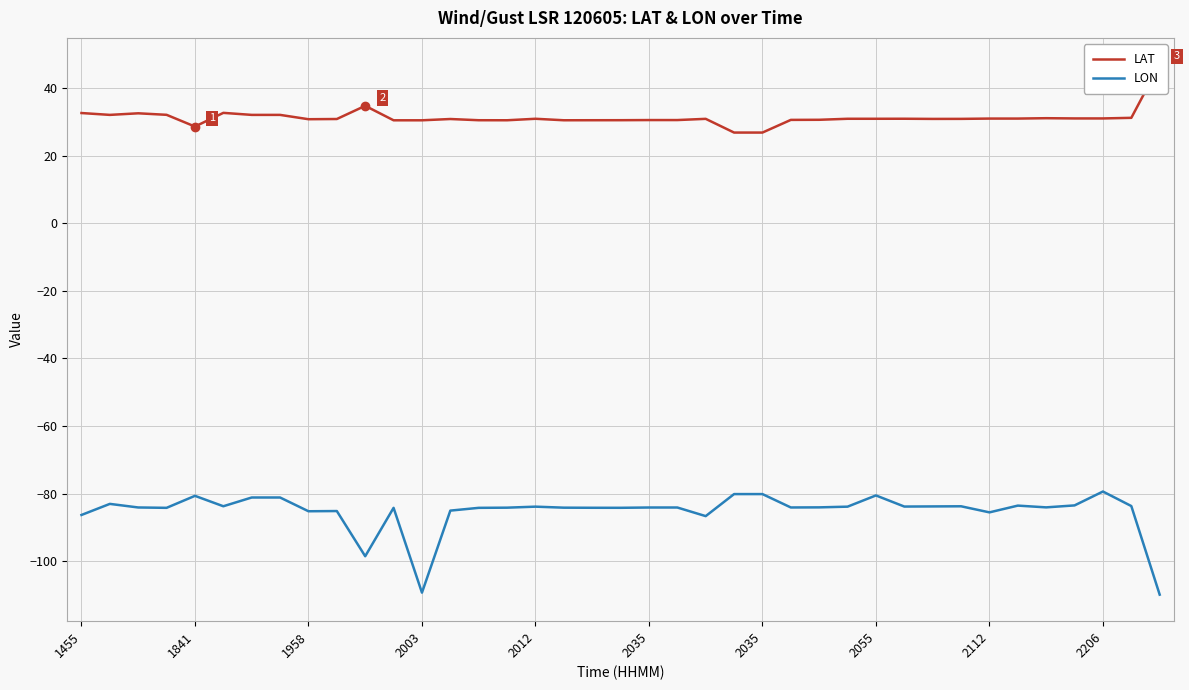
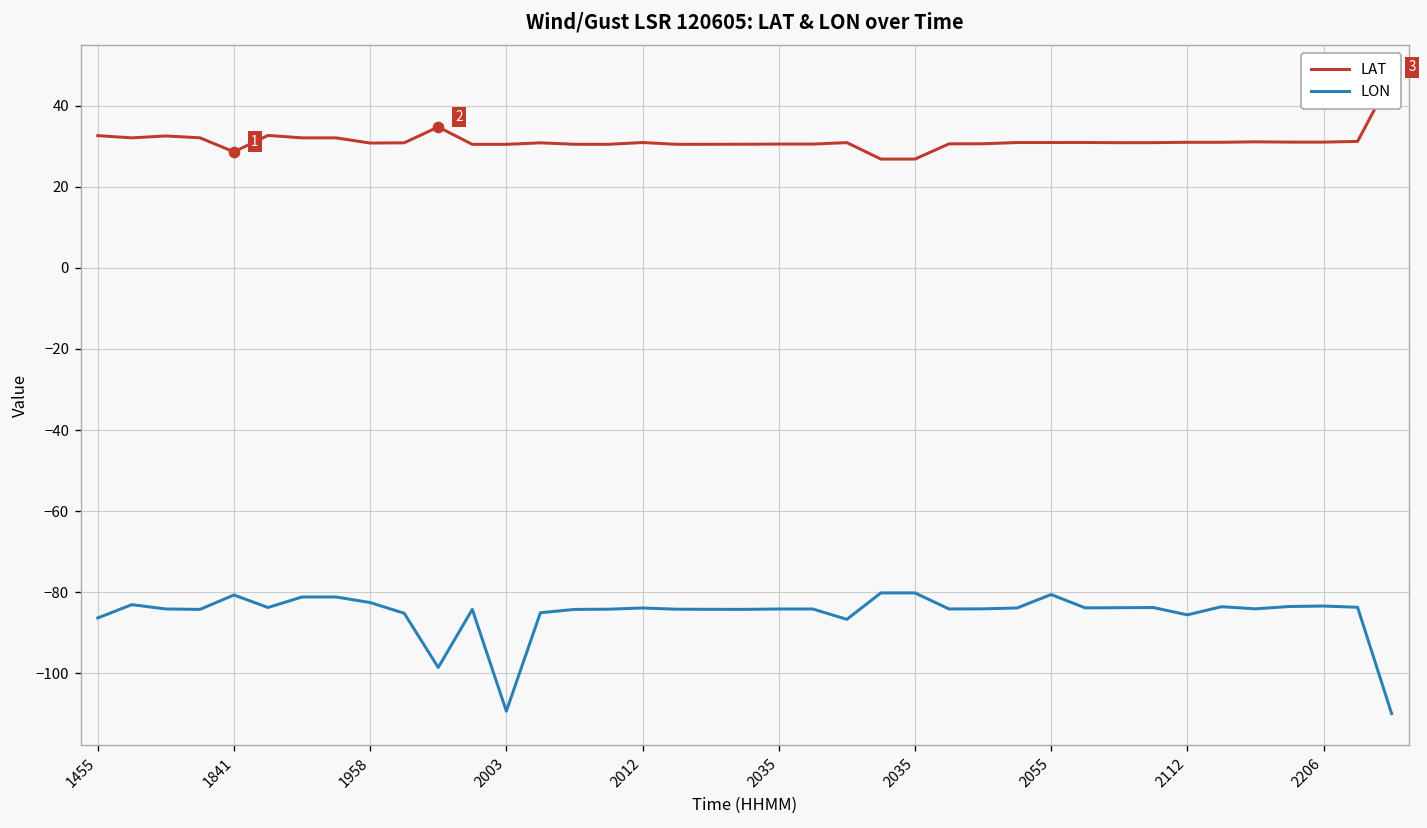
LON, 1958: -85 -> -83
LON, 2206: -79 -> -83
